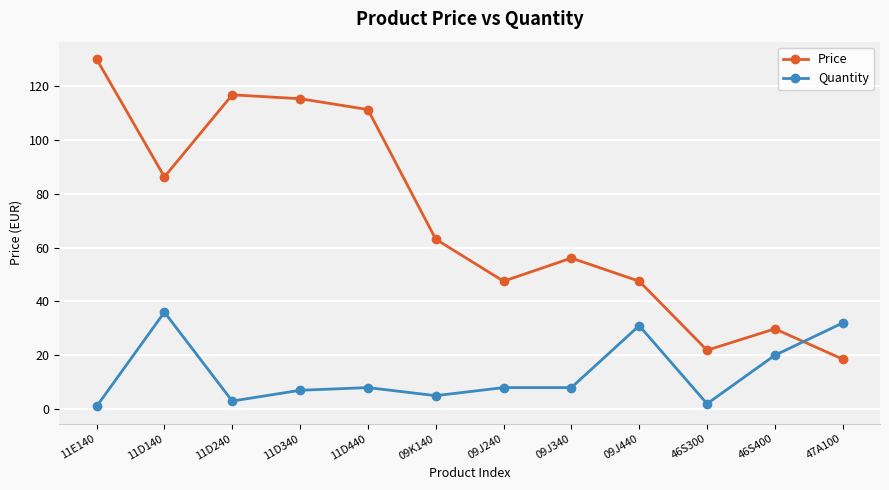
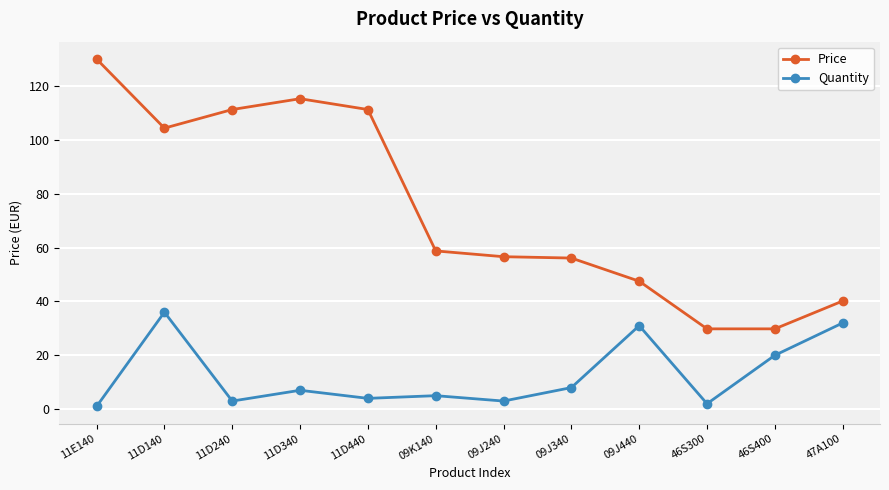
Price, 11D140: 86 -> 104
Price, 11D240: 117 -> 111
Quantity, 11D440: 8 -> 4
Price, 09K140: 63 -> 59
Price, 09J240: 48 -> 57
Quantity, 09J240: 8 -> 3
Price, 46S300: 22 -> 30
Price, 47A100: 19 -> 40
